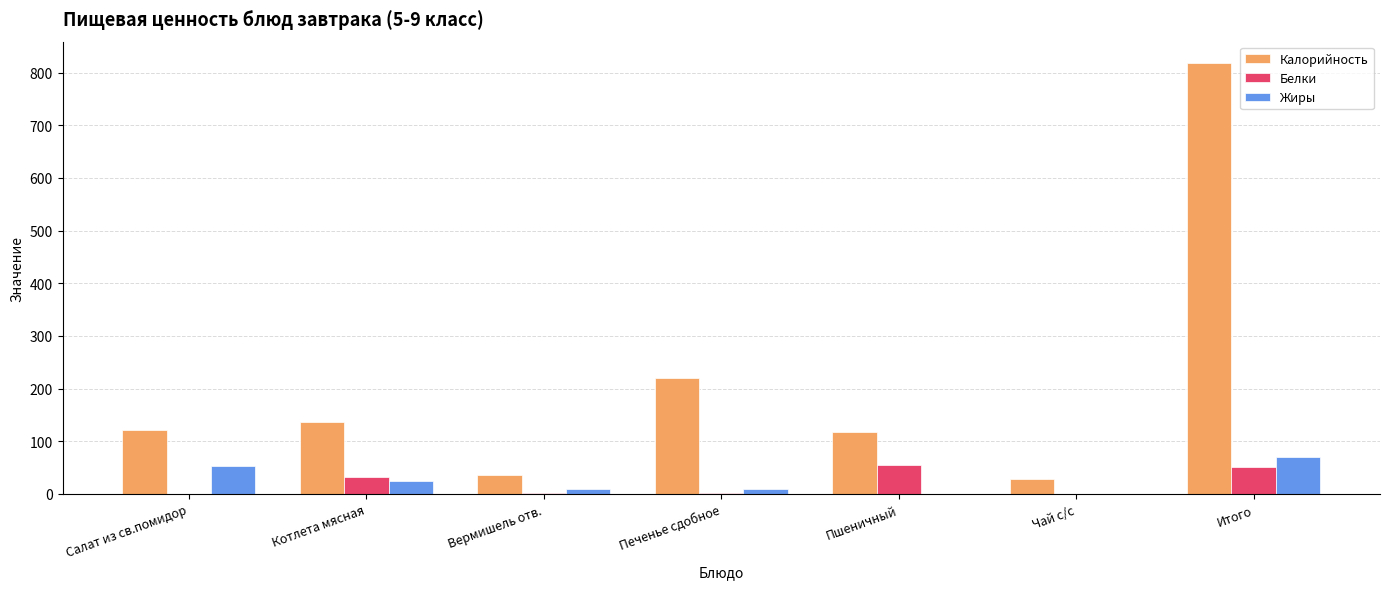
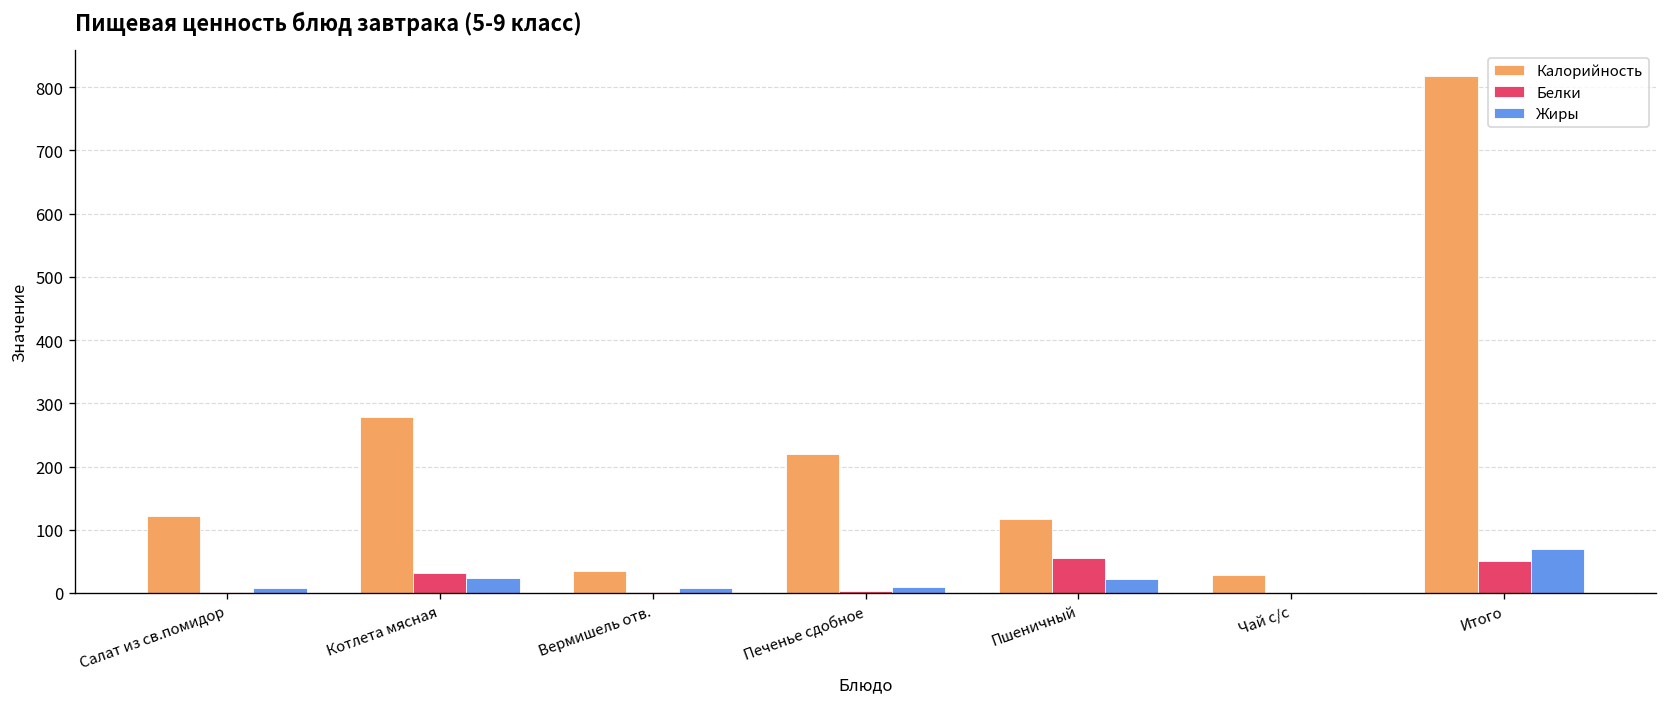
Жиры, Салат из св.помидор: 50 -> 10
Калорийность, Котлета мясная: 140 -> 280
Жиры, Пшеничный: 0 -> 20
